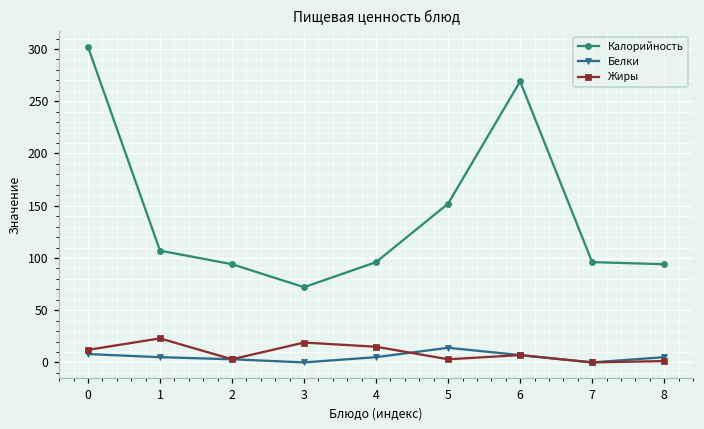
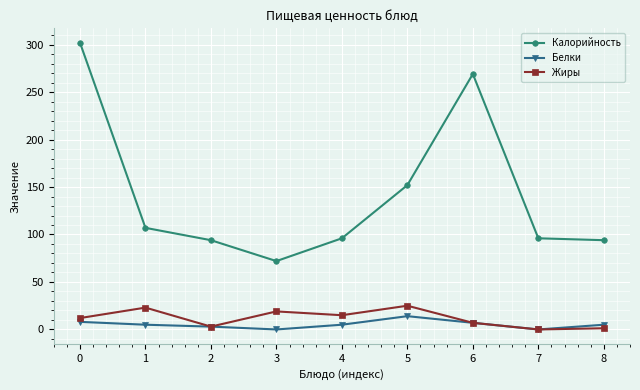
Жиры, 5: 0 -> 30
